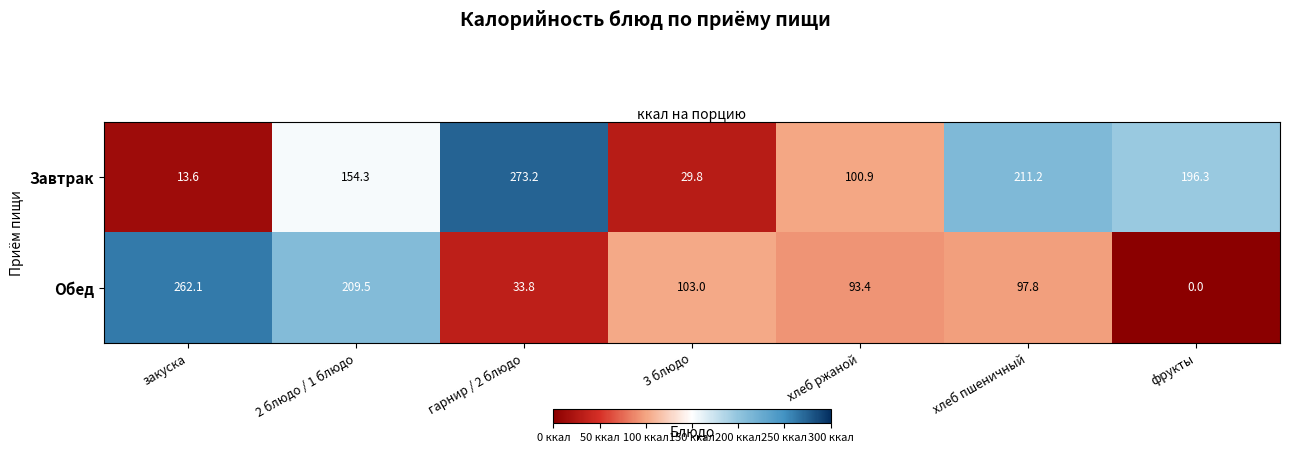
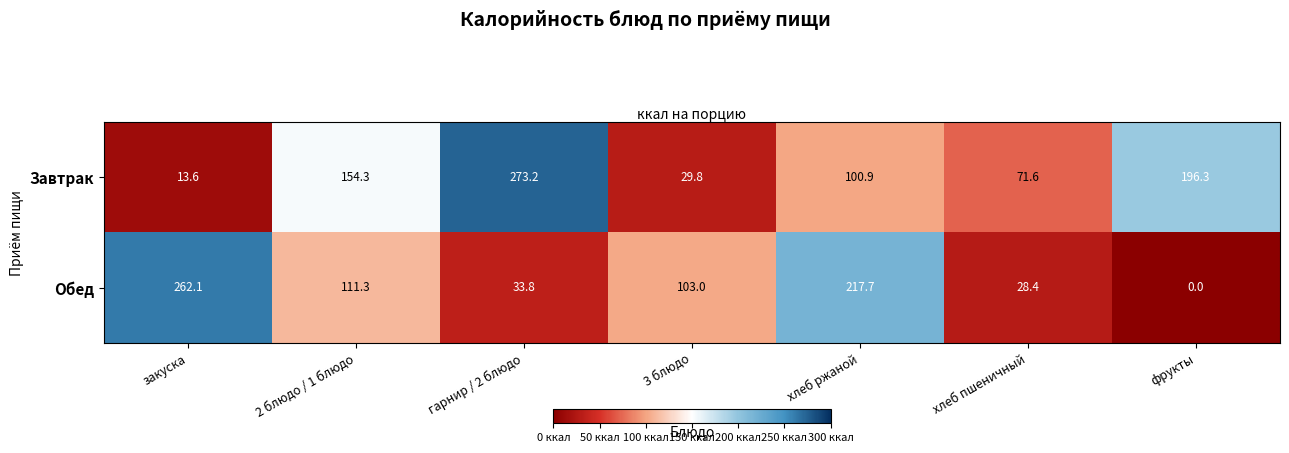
Завтрак, хлеб пшеничный: 211.2 -> 71.6
Обед, 2 блюдо / 1 блюдо: 209.5 -> 111.3
Обед, хлеб ржаной: 93.4 -> 217.7
Обед, хлеб пшеничный: 97.8 -> 28.4
